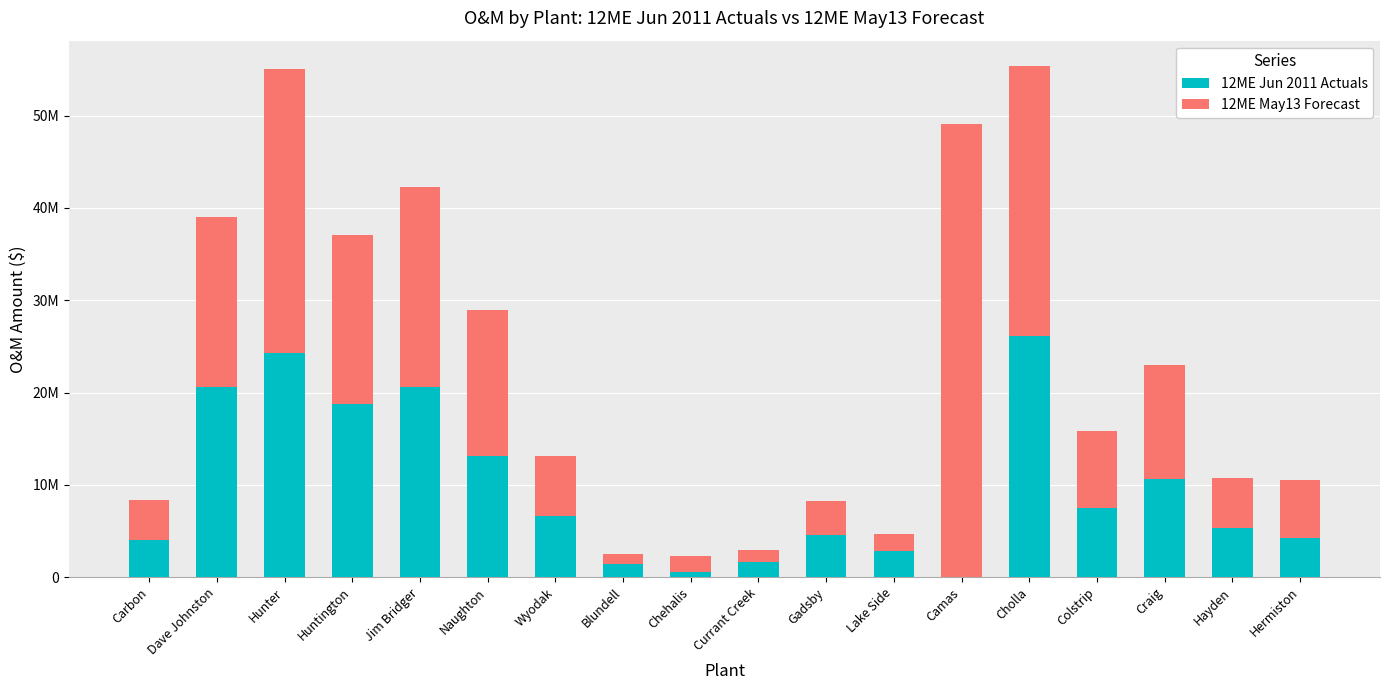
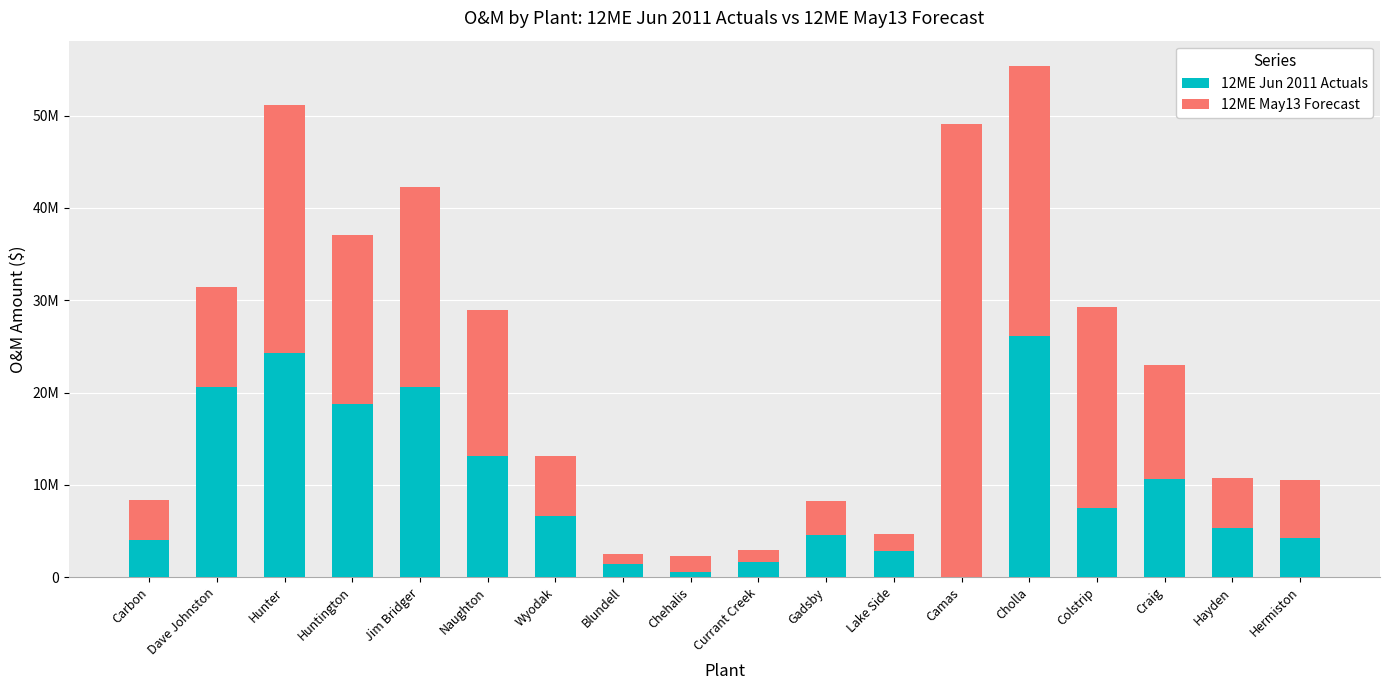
12ME May13 Forecast, Dave Johnston: 19000000 -> 11000000
12ME May13 Forecast, Hunter: 31000000 -> 27000000
12ME May13 Forecast, Colstrip: 8000000 -> 22000000
